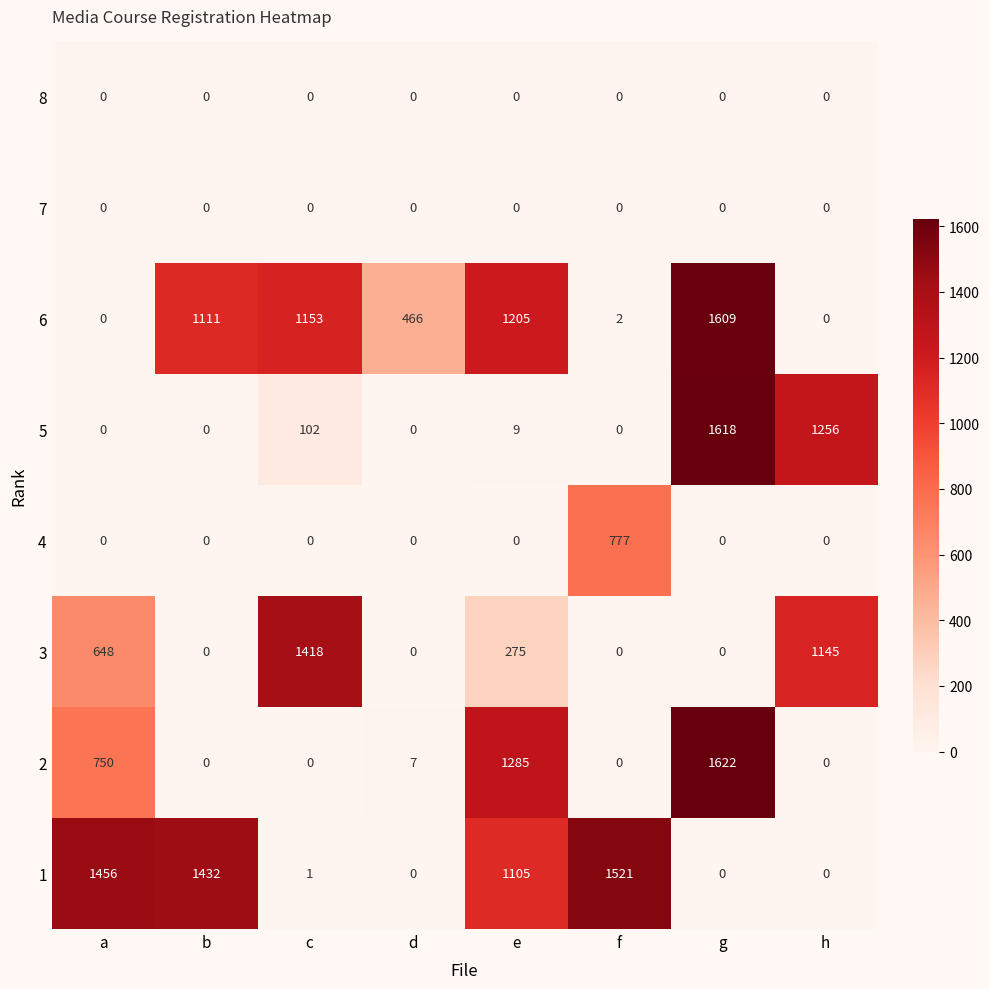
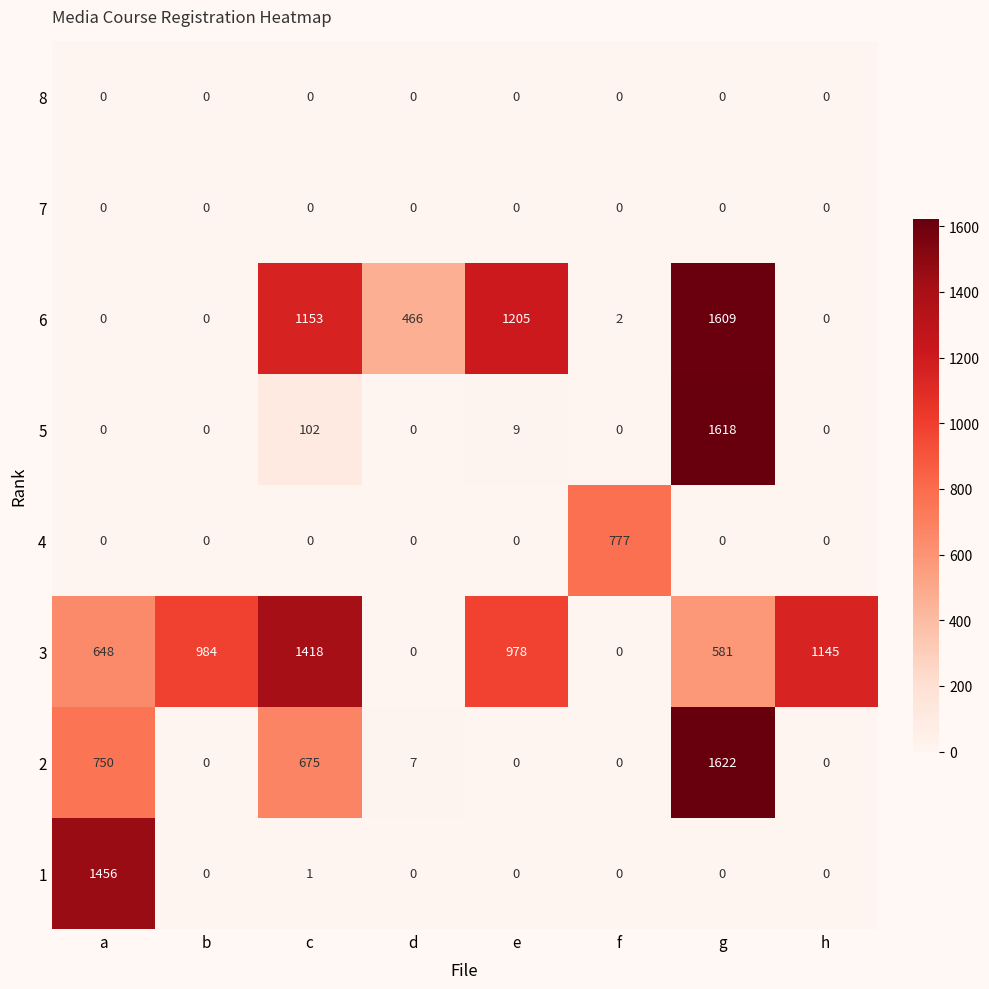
6, b: 1111 -> 0
5, h: 1256 -> 0
3, b: 0 -> 984
3, e: 275 -> 978
3, g: 0 -> 581
2, c: 0 -> 675
2, e: 1285 -> 0
1, b: 1432 -> 0
1, e: 1105 -> 0
1, f: 1521 -> 0
